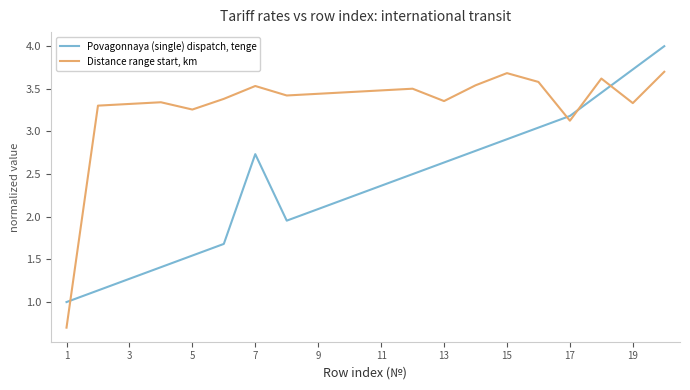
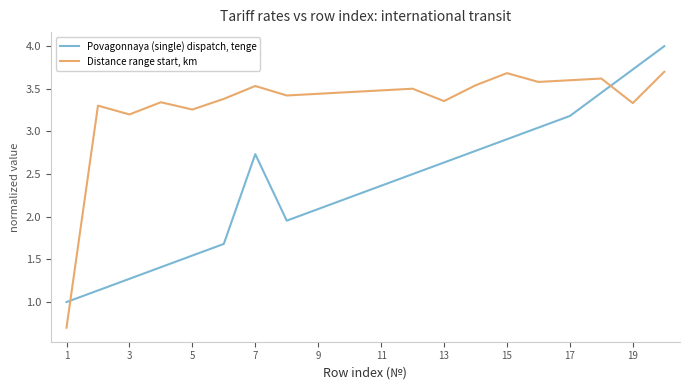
Distance range start, km, 3: 3.3 -> 3.2
Distance range start, km, 17: 3.1 -> 3.6
